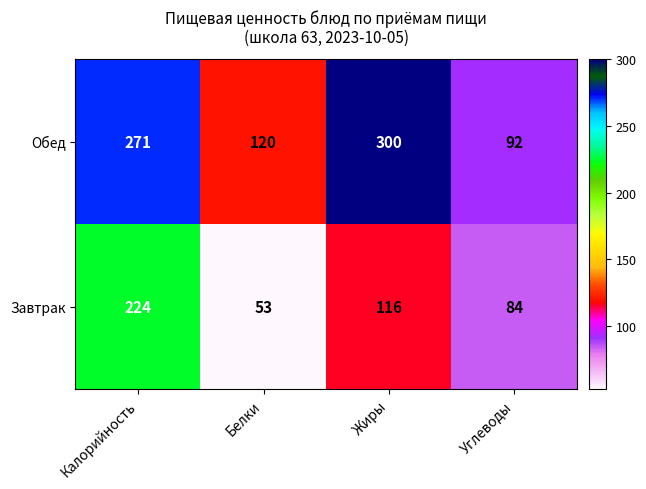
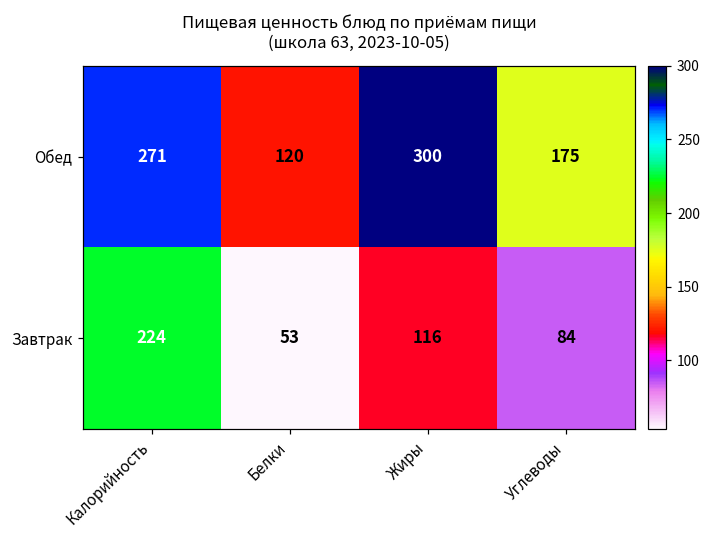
Обед, Углеводы: 92 -> 175
